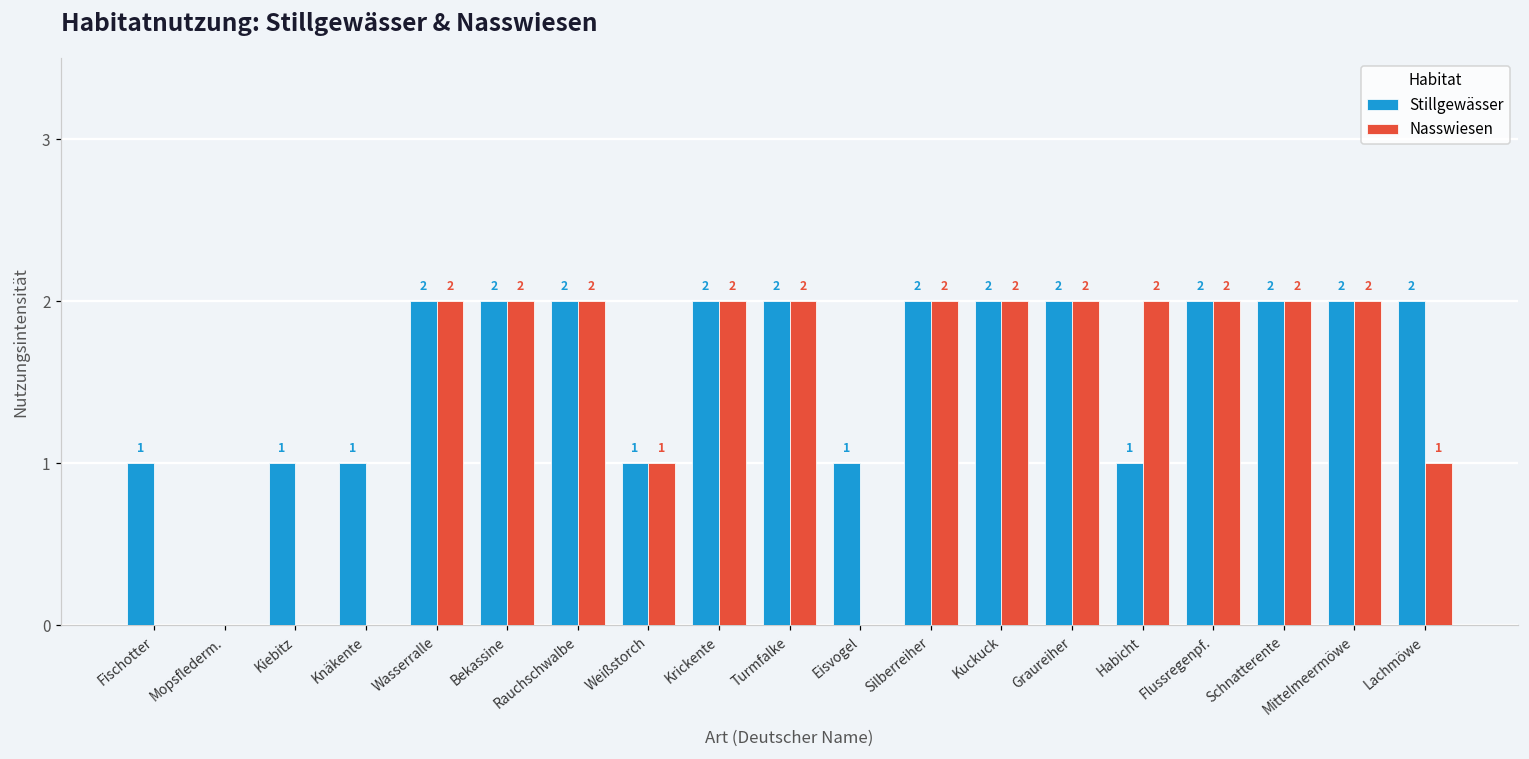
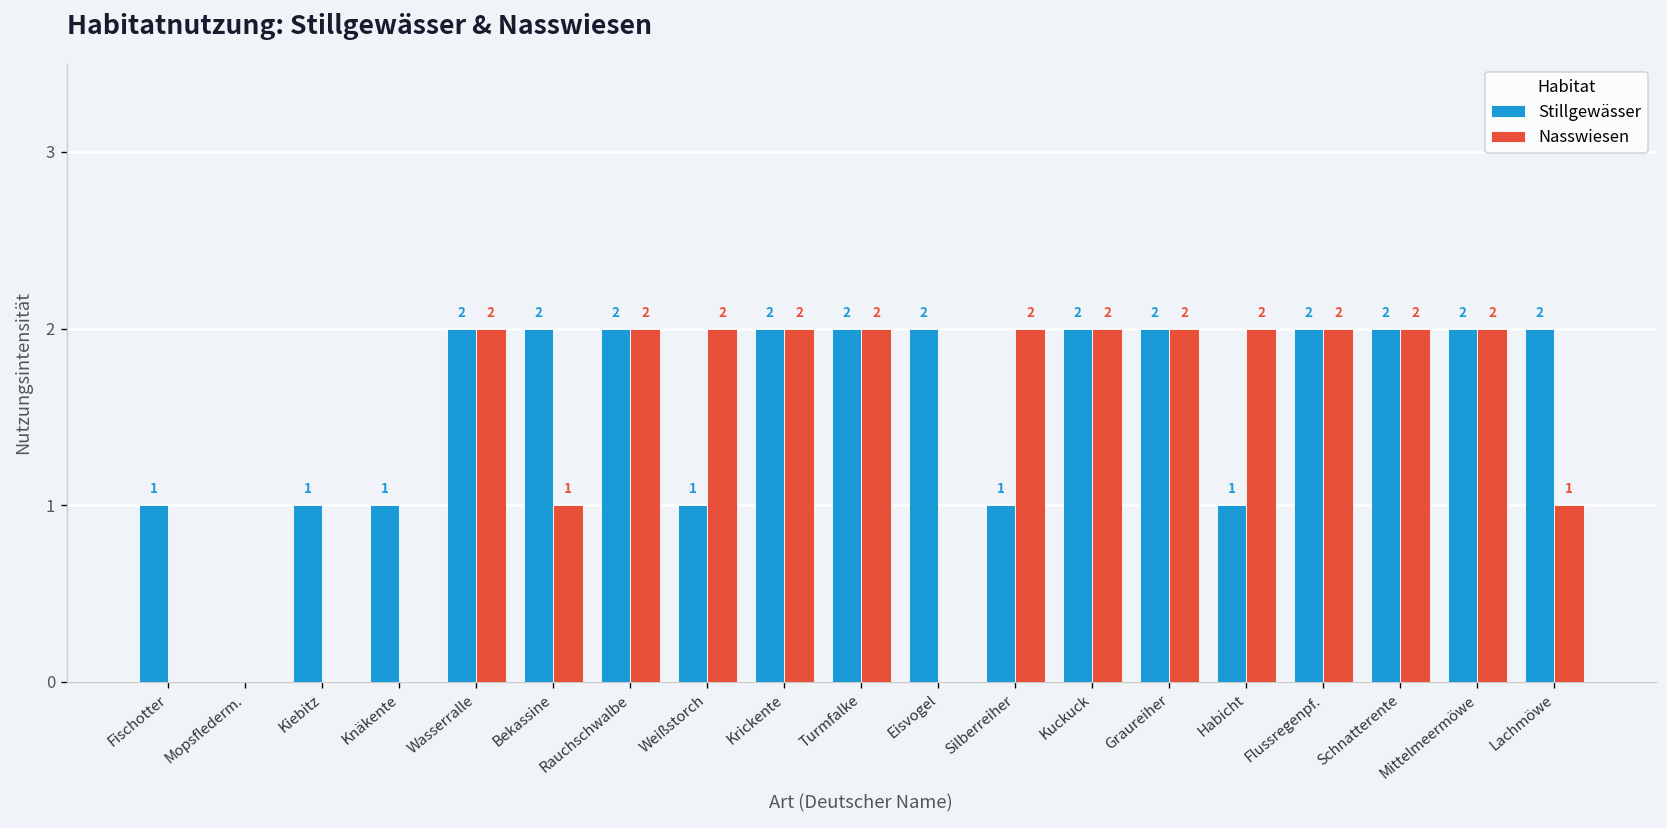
Nasswiesen, Bekassine: 2 -> 1
Nasswiesen, Weißstorch: 1 -> 2
Stillgewässer, Eisvogel: 1 -> 2
Stillgewässer, Silberreiher: 2 -> 1
